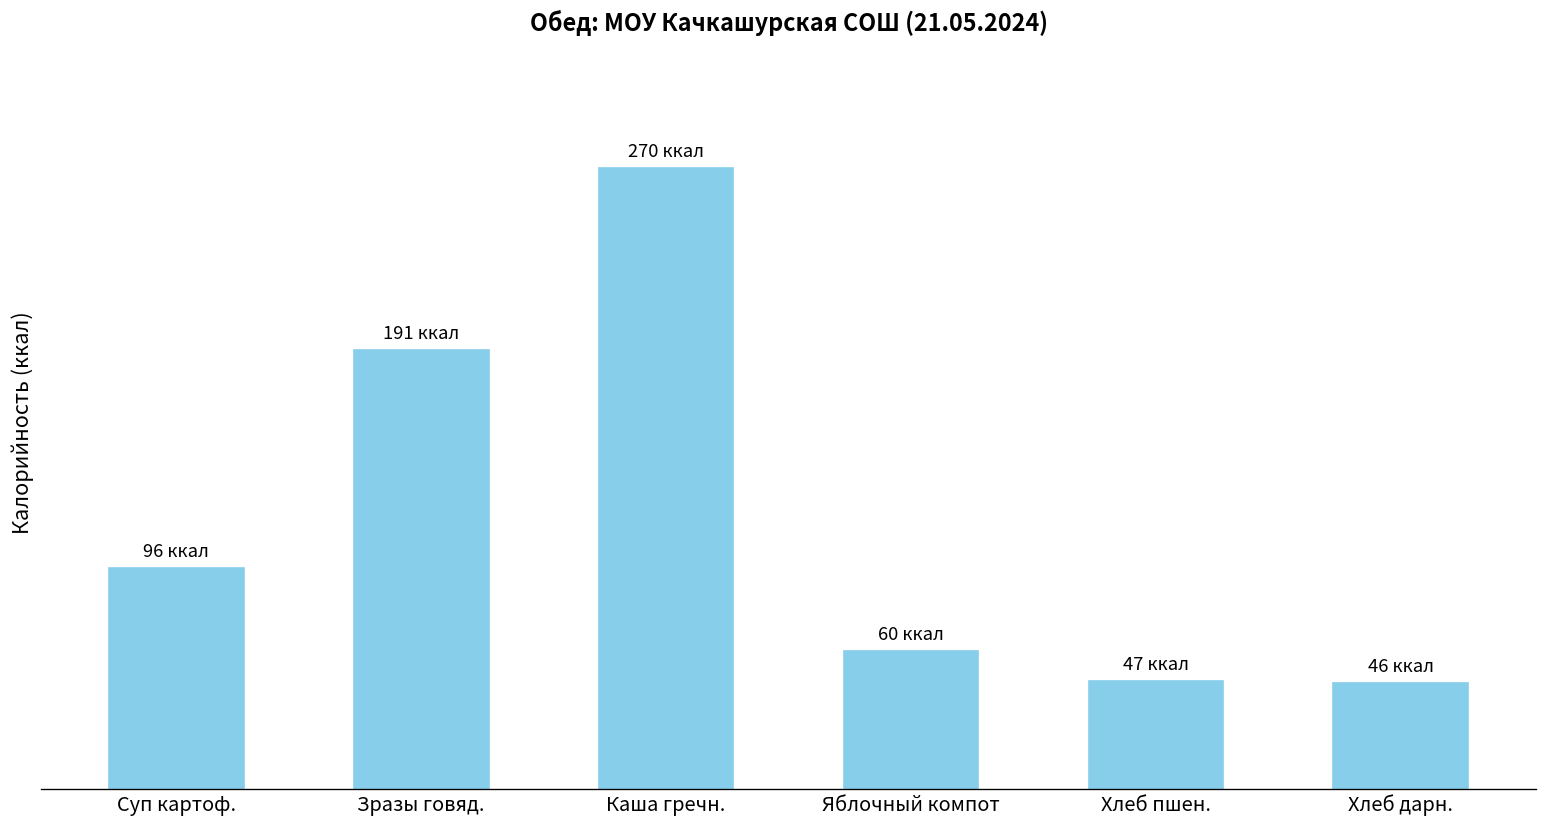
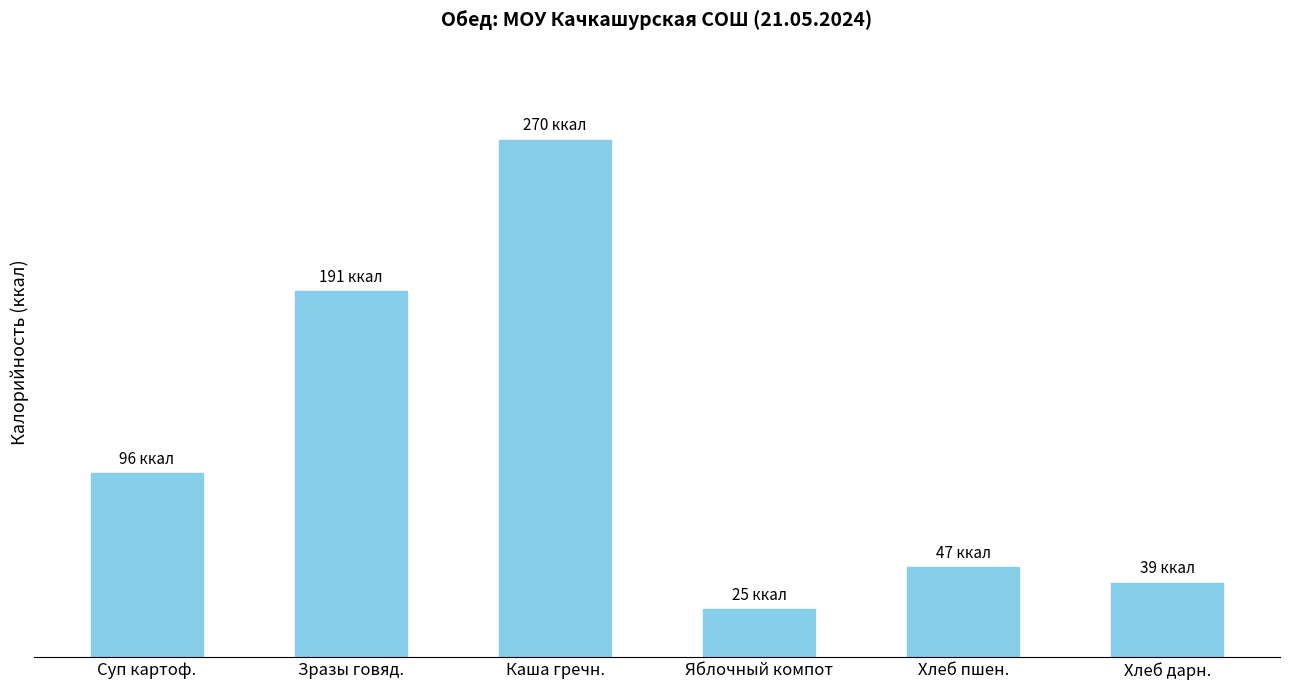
Яблочный компот: 60 -> 25
Хлеб дарн.: 46 -> 39
